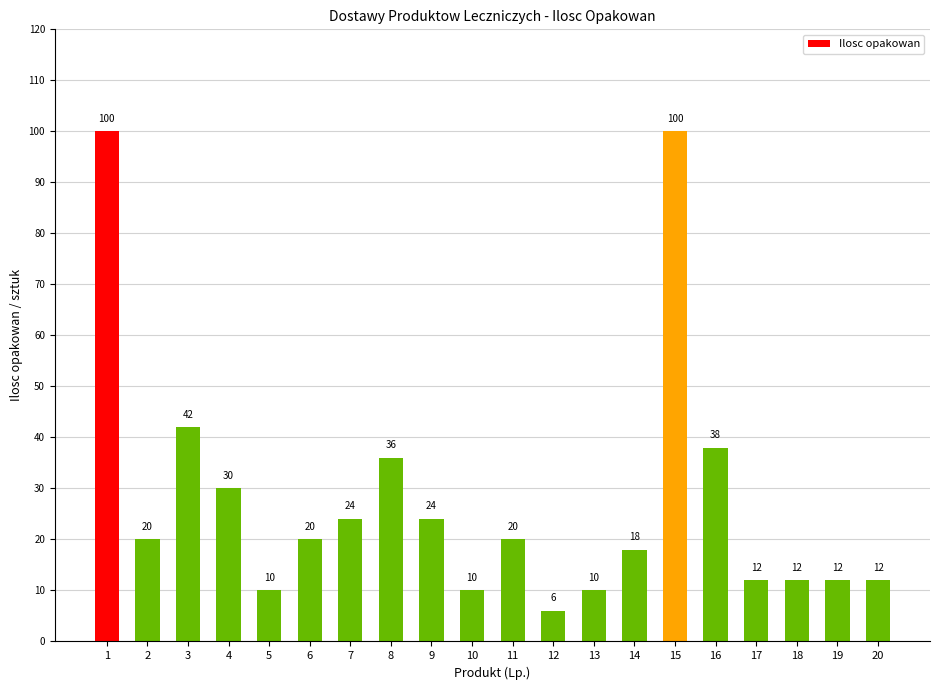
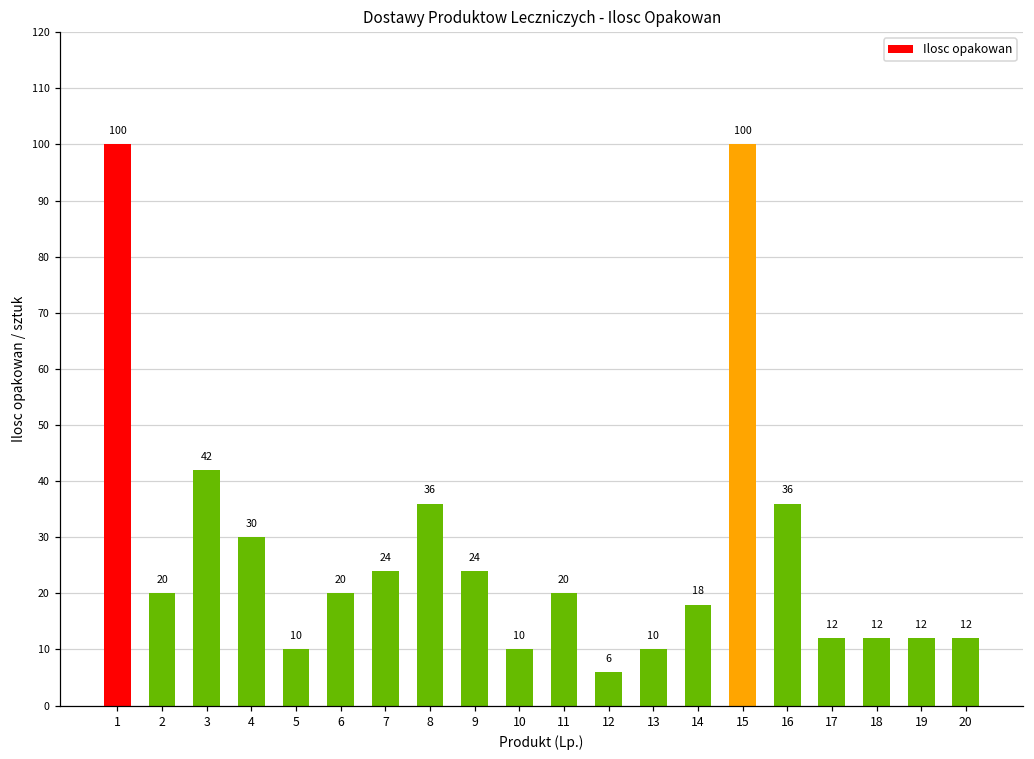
16: 38 -> 36
